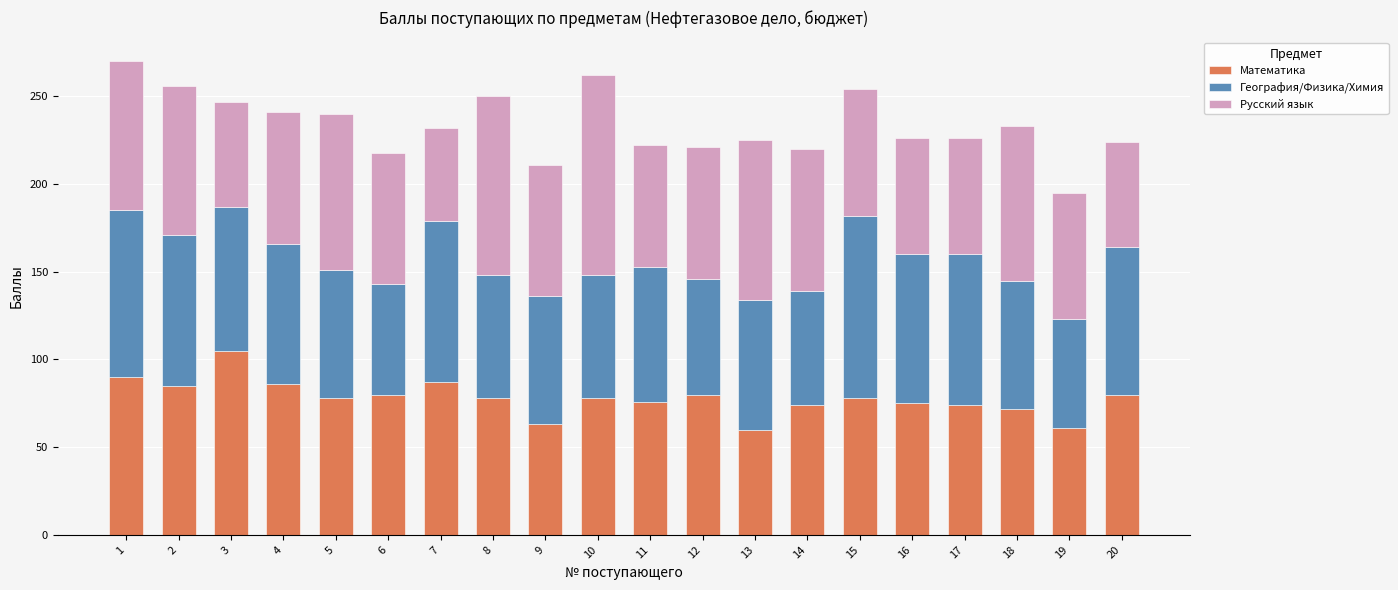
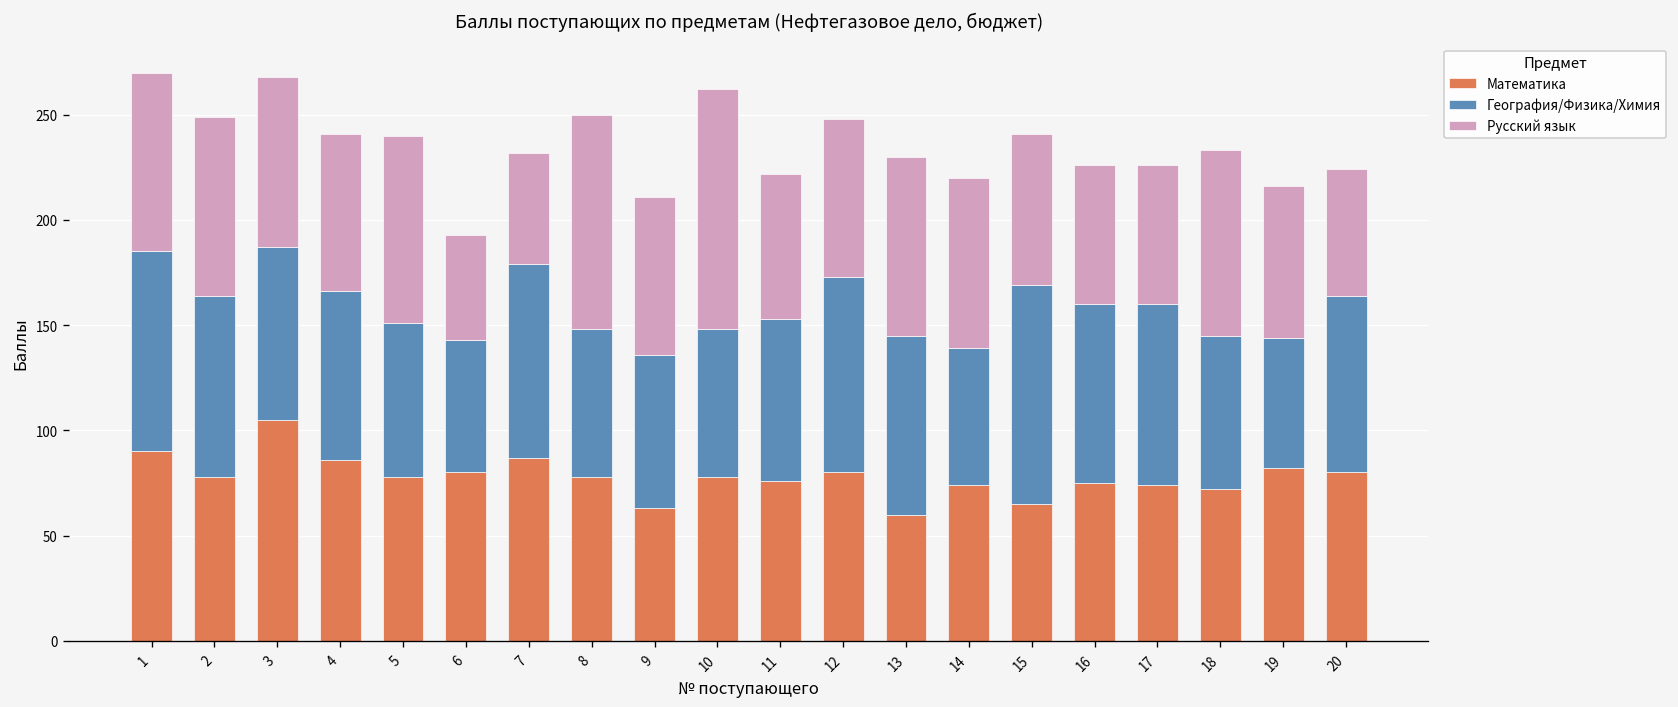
Математика, 2: 85 -> 78
Русский язык, 3: 60 -> 81
Русский язык, 6: 75 -> 50
География/Физика/Химия, 12: 66 -> 93
География/Физика/Химия, 13: 74 -> 85
Русский язык, 13: 91 -> 85
Математика, 15: 78 -> 65
Математика, 19: 61 -> 82
